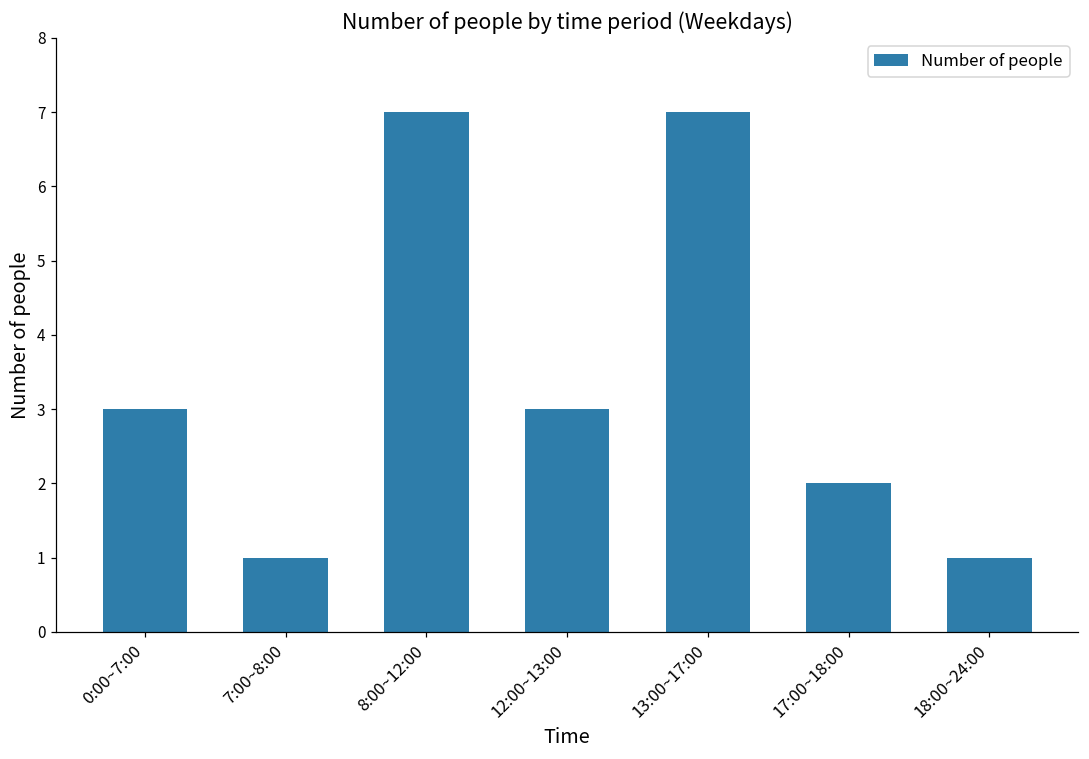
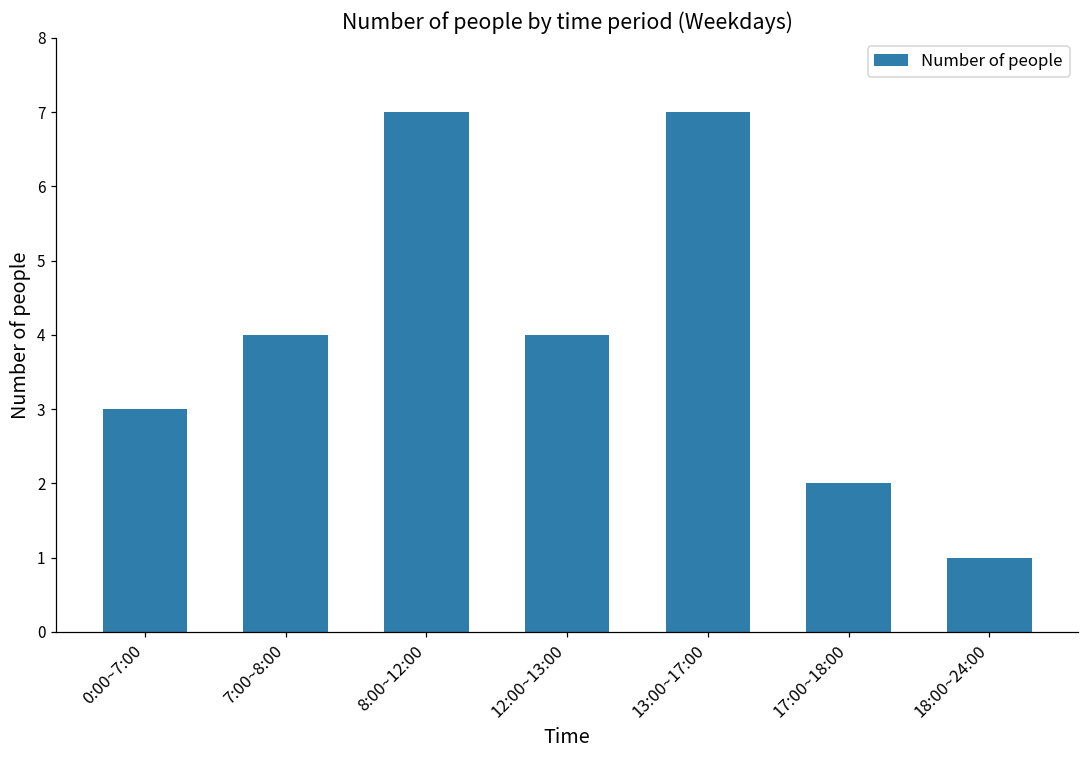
7:00~8:00: 1 -> 4
12:00~13:00: 3 -> 4
